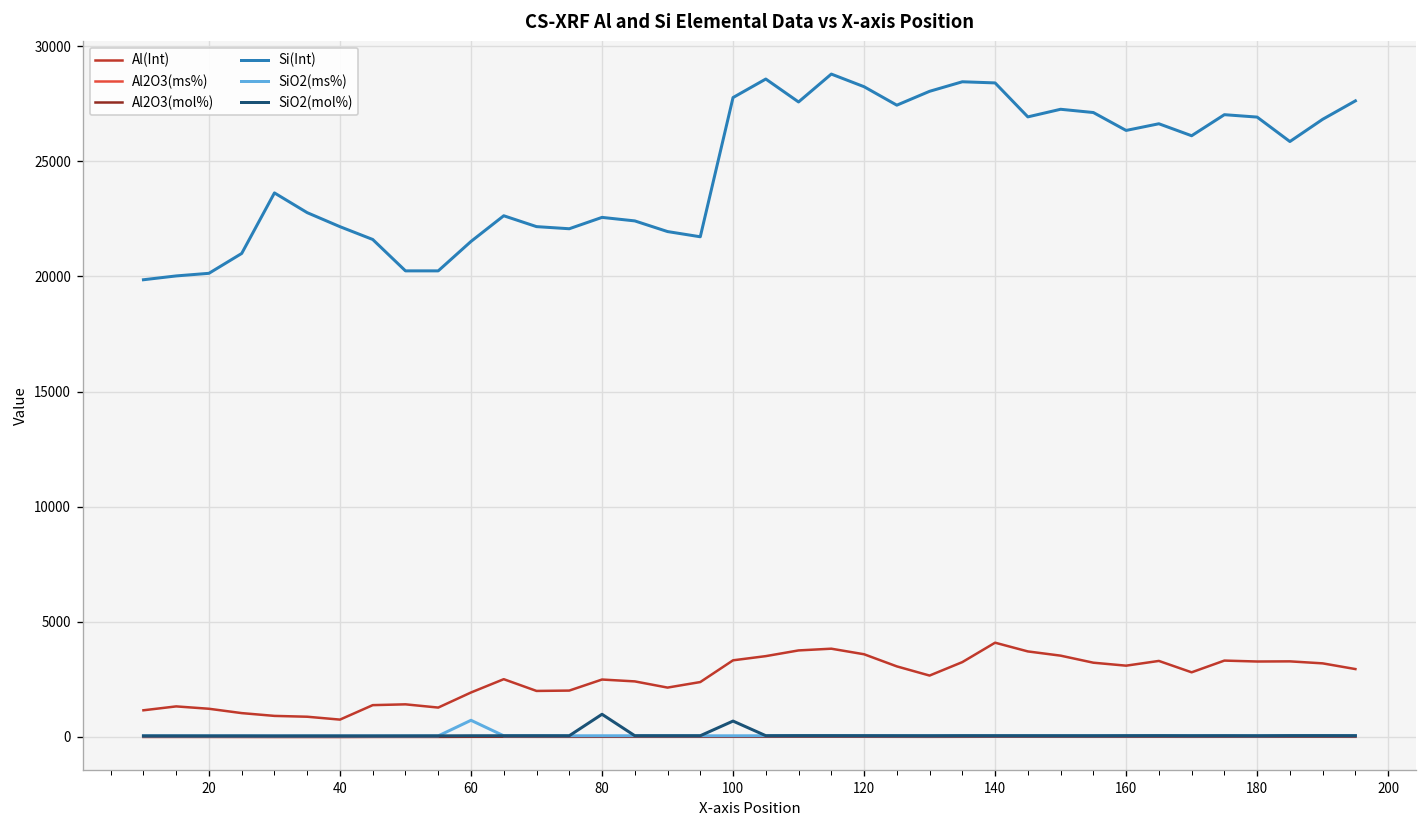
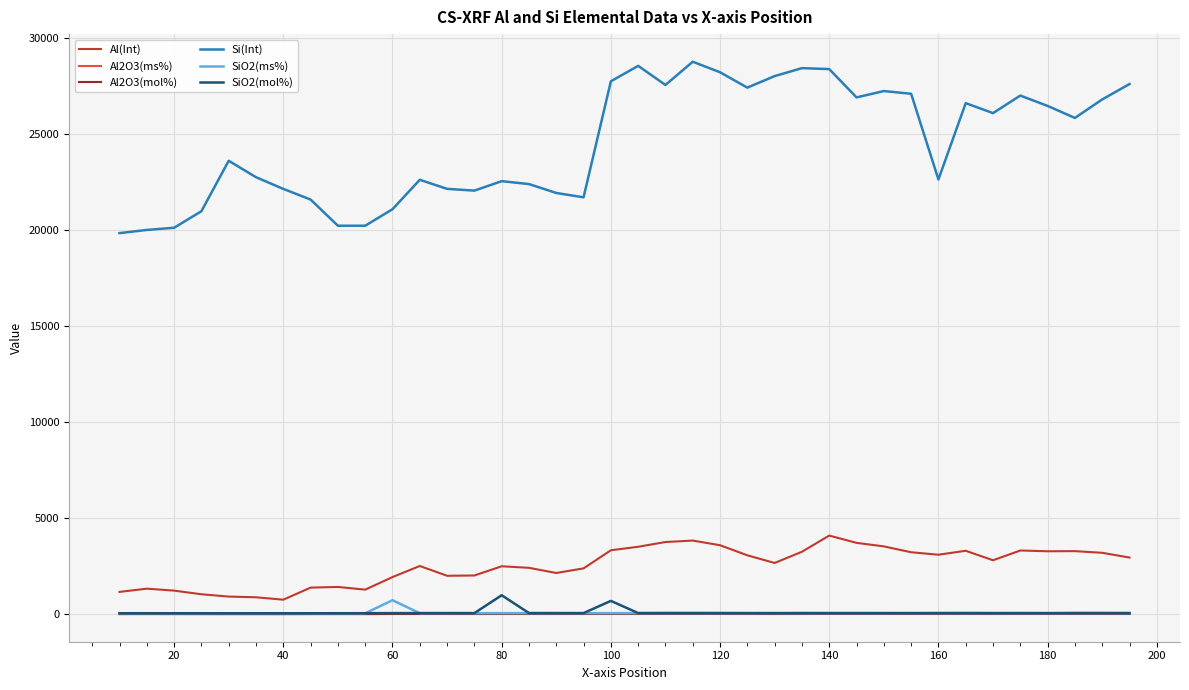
Si(Int), 60: 21500 -> 21100
Si(Int), 160: 26300 -> 22700
Si(Int), 180: 26900 -> 26500
